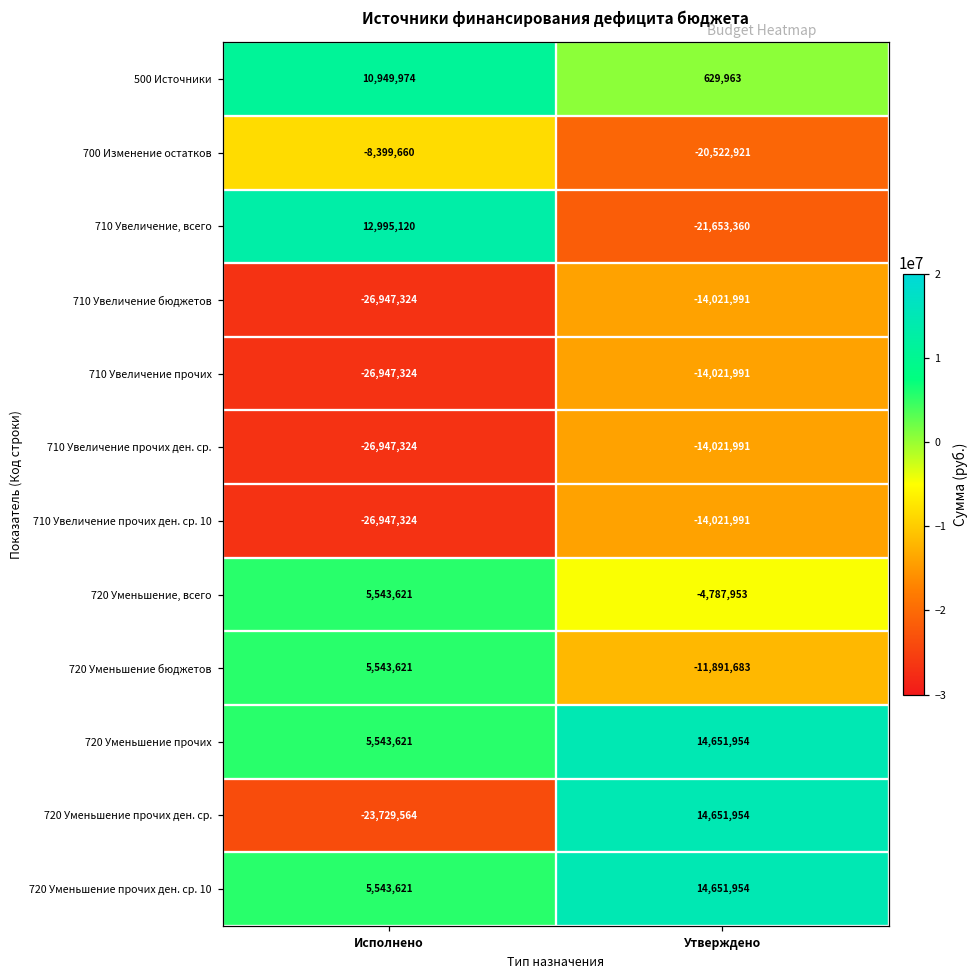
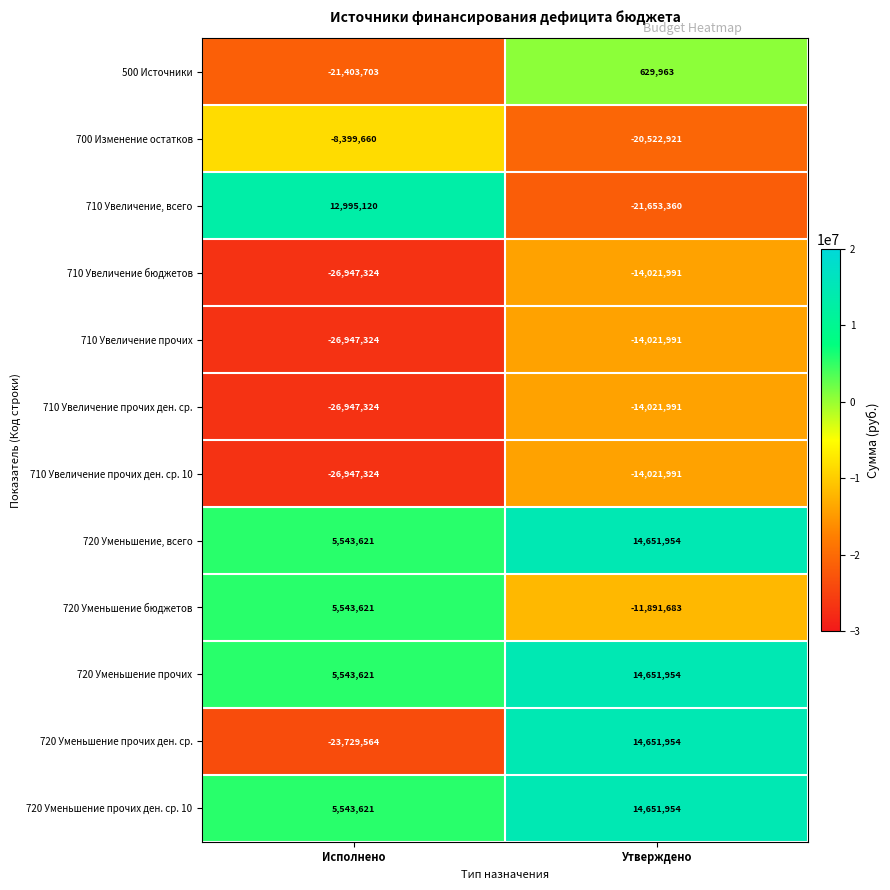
500 Источники, Исполнено: 10,949,974 -> -21,403,703
720 Уменьшение, всего, Утверждено: -4,787,953 -> 14,651,954
